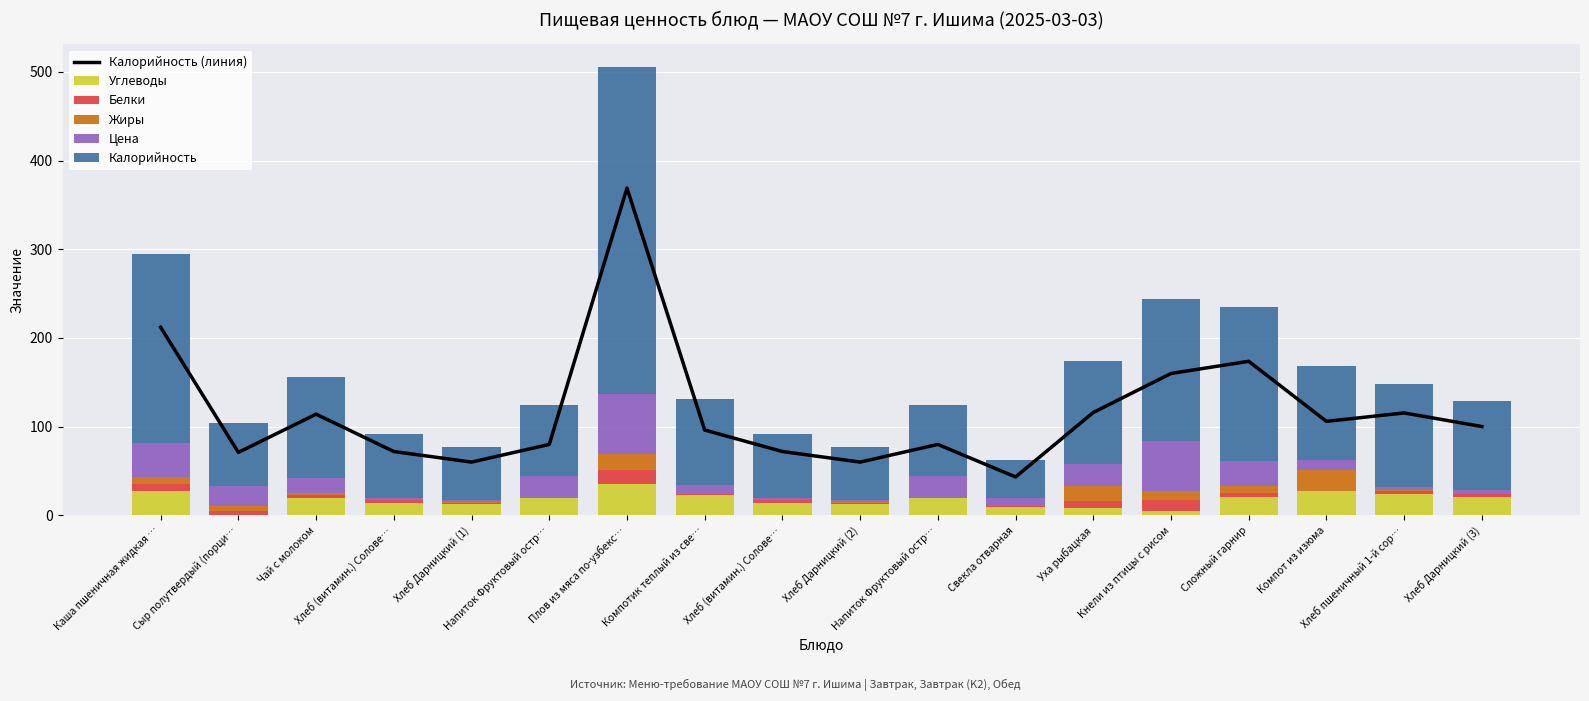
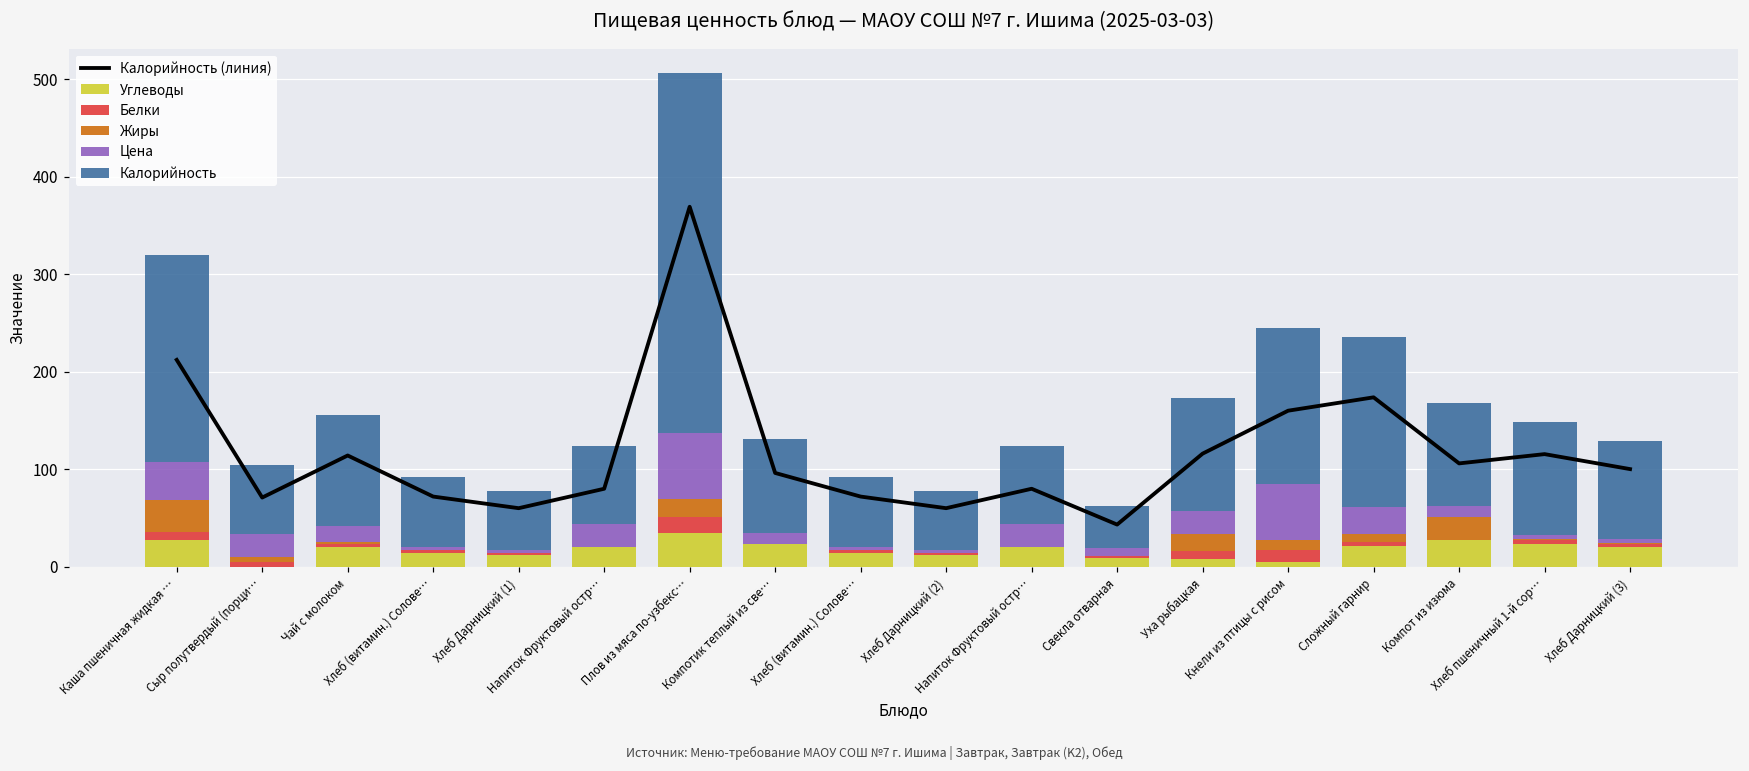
Жиры, Каша пшеничная жидкая …: 10 -> 30
